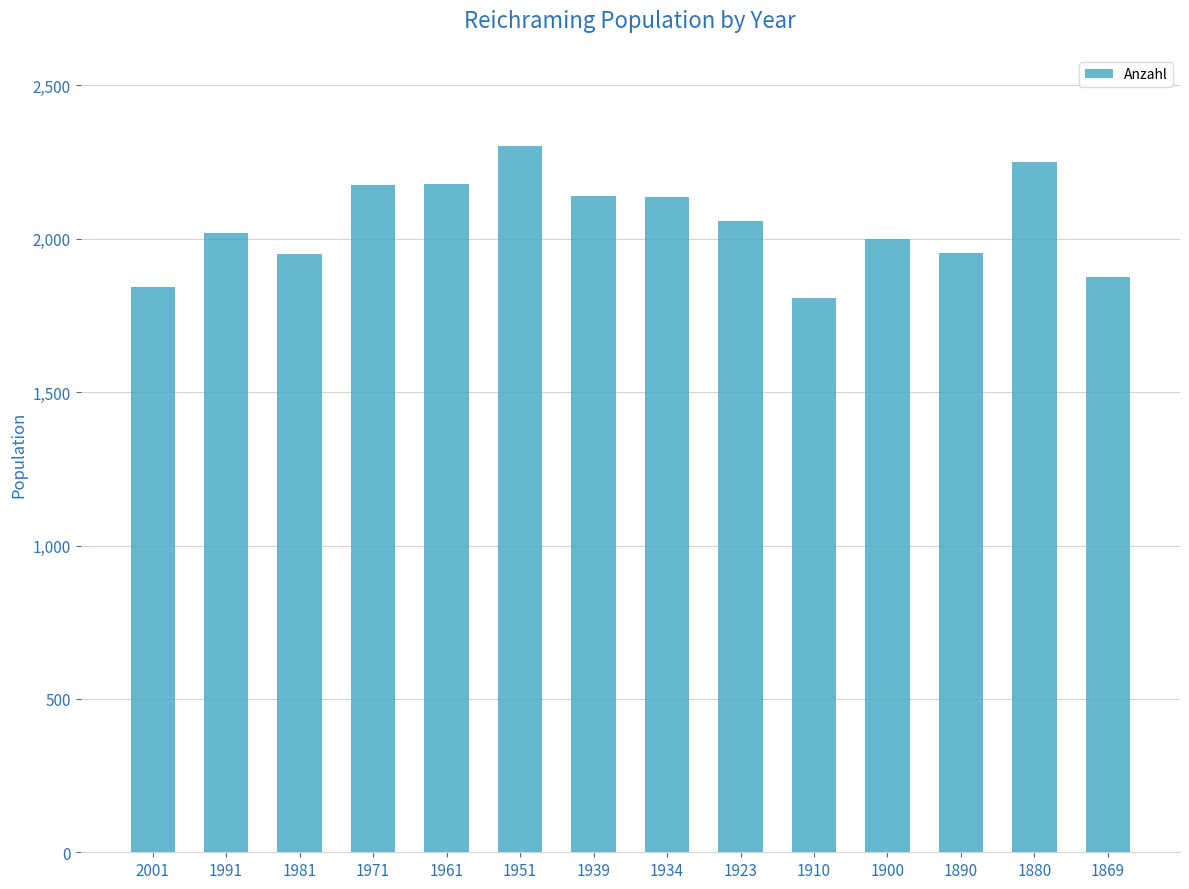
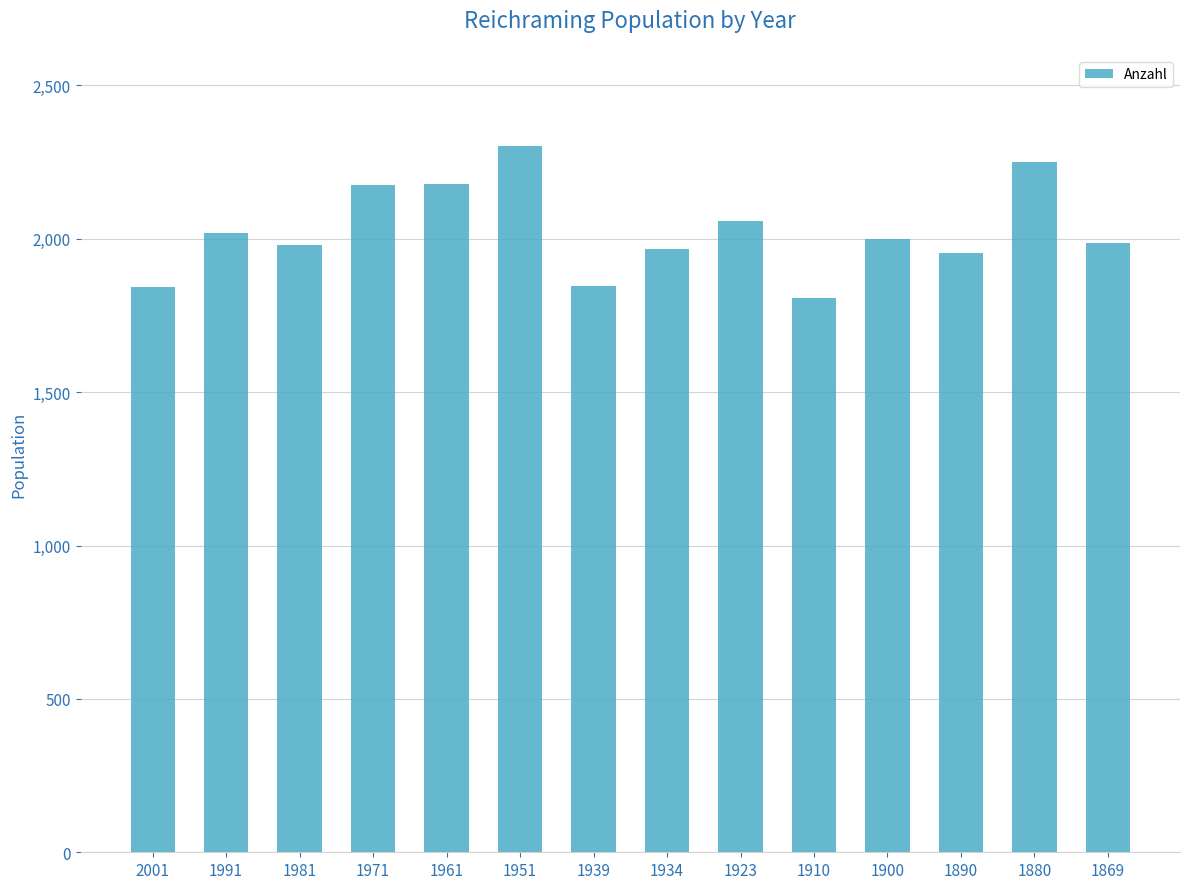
1981: 1,950 -> 1,980
1939: 2,140 -> 1,850
1934: 2,140 -> 1,970
1869: 1,880 -> 1,990
